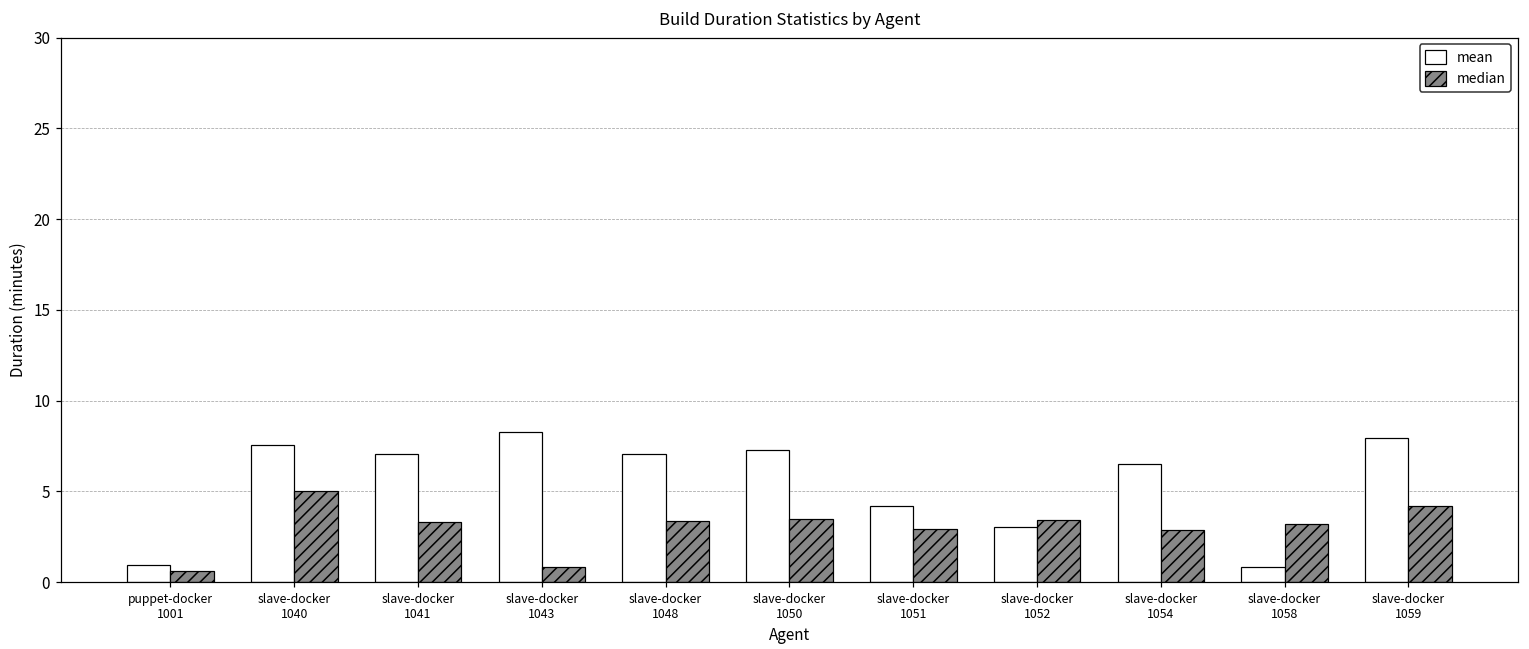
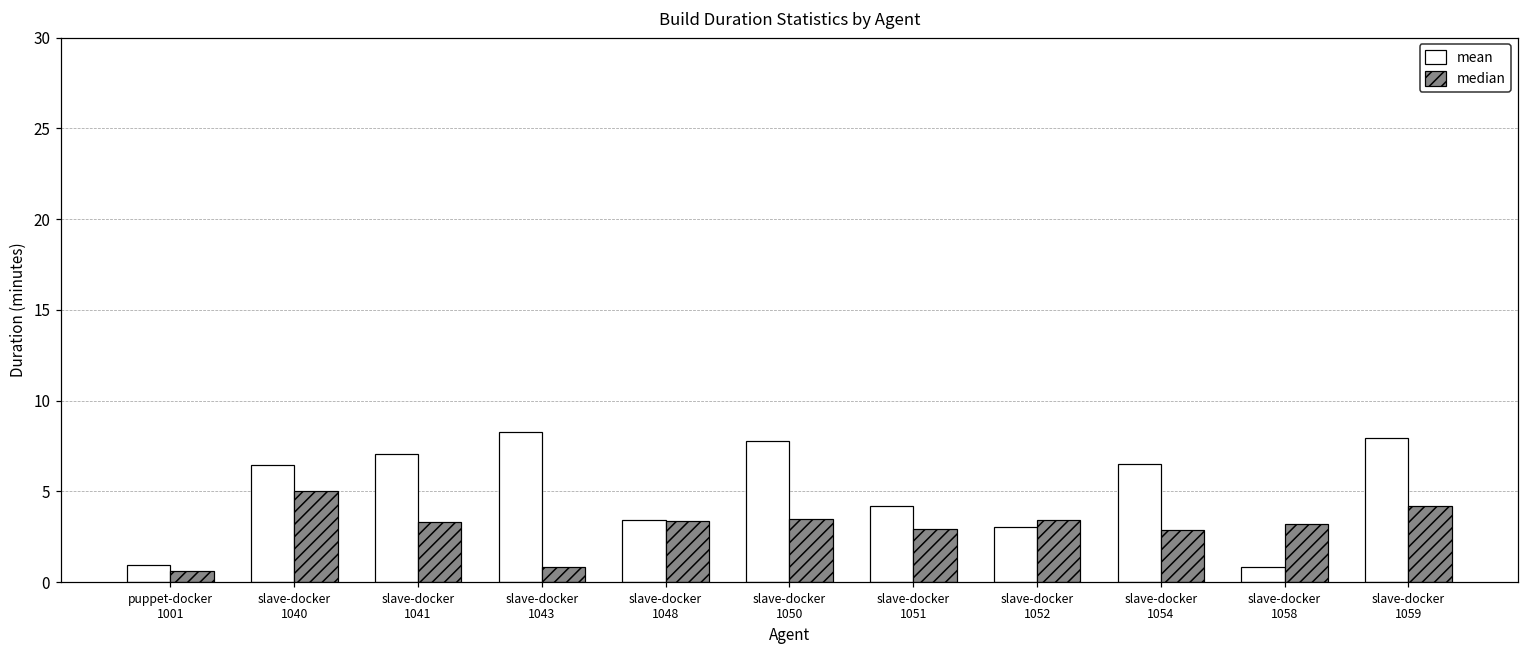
mean, slave-docker 1040: 7.5 -> 6.4
mean, slave-docker 1048: 7.0 -> 3.4
mean, slave-docker 1050: 7.2 -> 7.8
